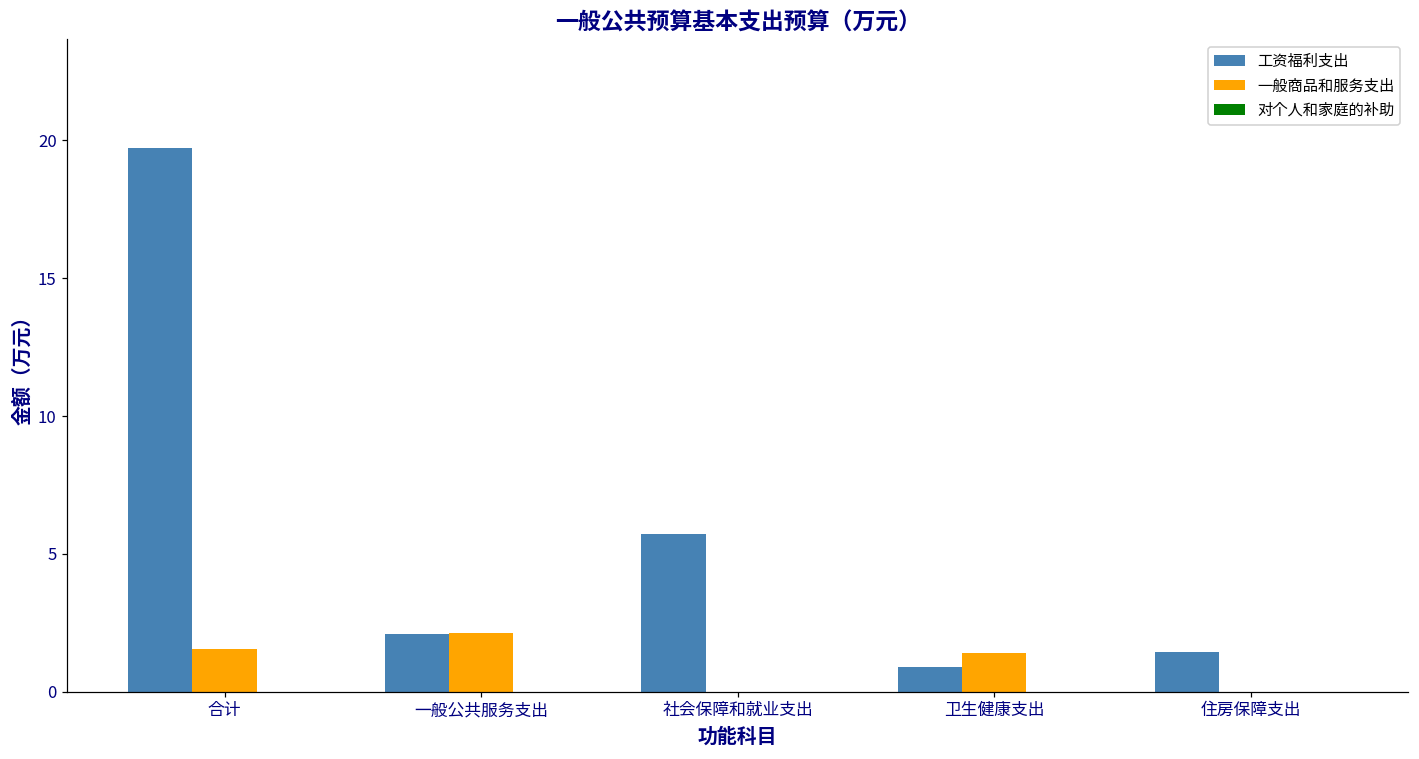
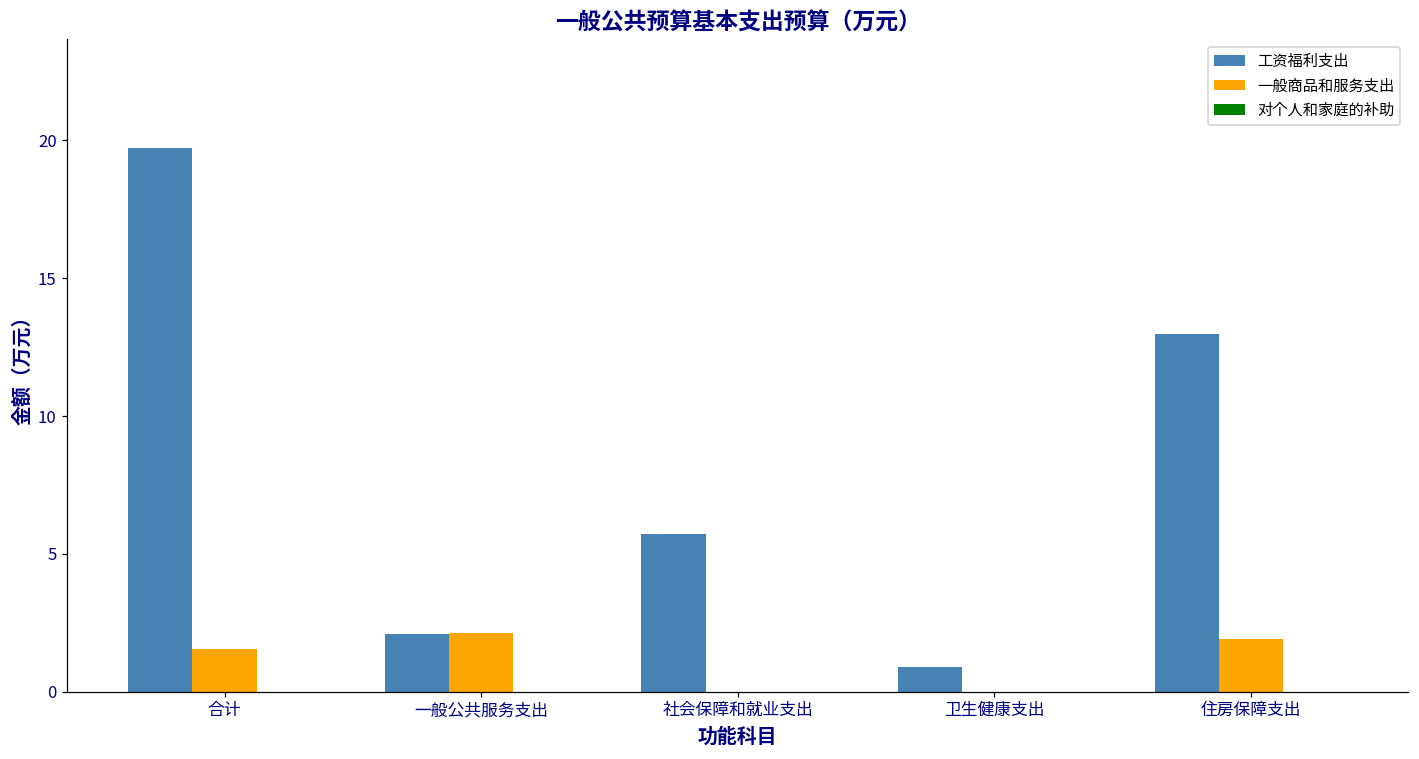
一般商品和服务支出, 卫生健康支出: 1.4 -> 0.0
工资福利支出, 住房保障支出: 1.5 -> 13.0
一般商品和服务支出, 住房保障支出: 0.0 -> 1.9
